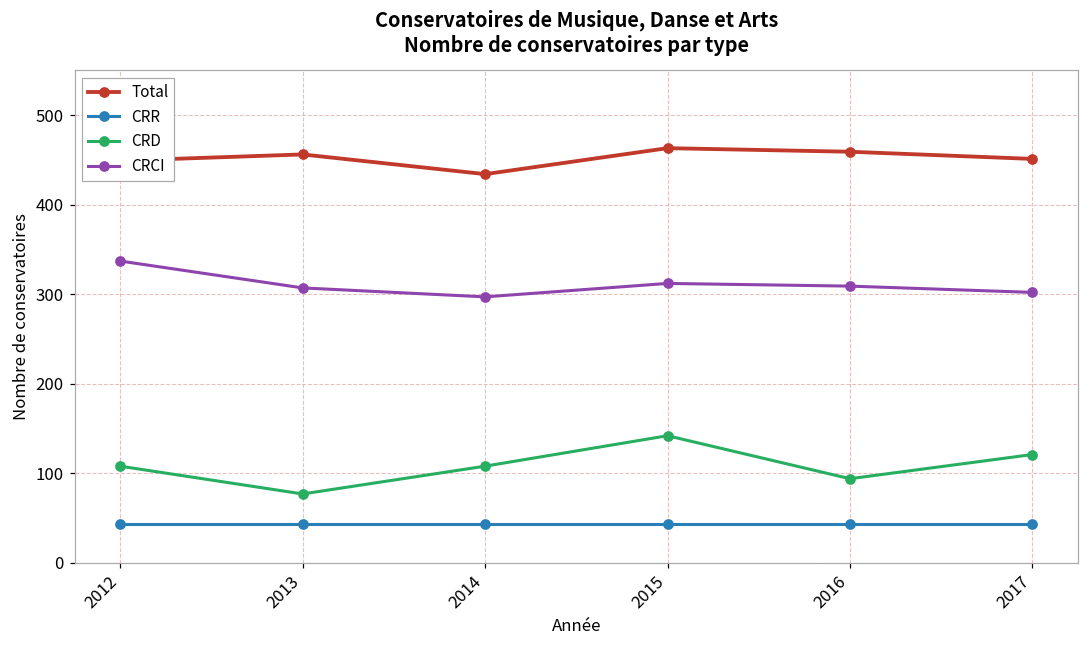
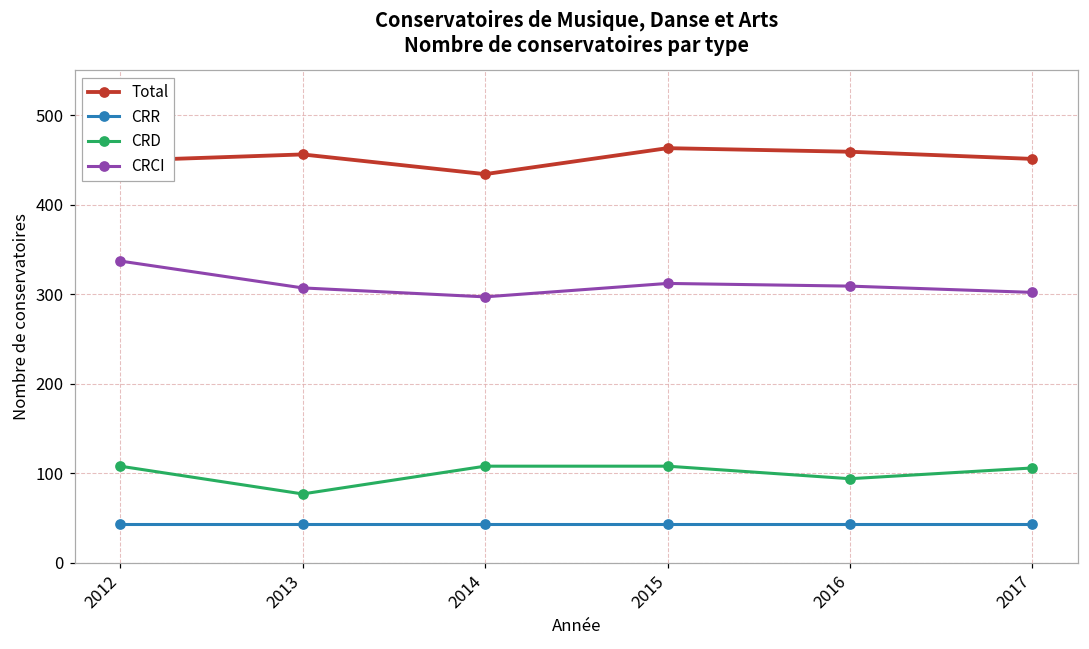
CRD, 2015: 140 -> 110
CRD, 2017: 120 -> 110
